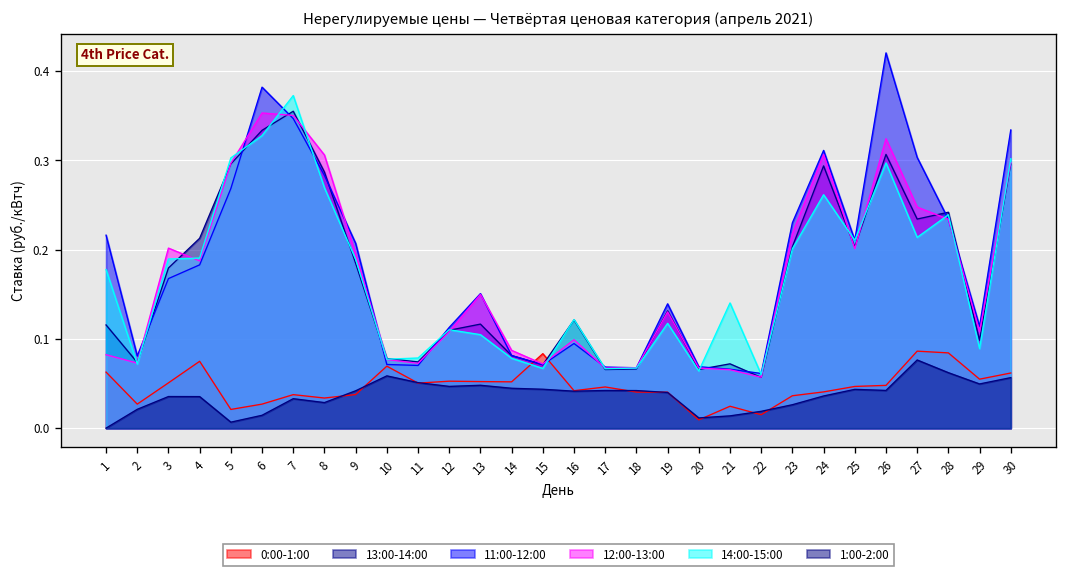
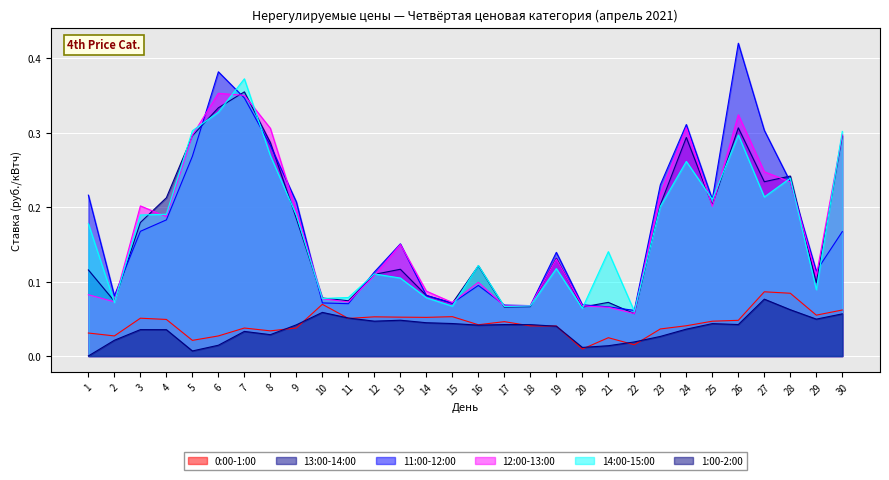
0:00-1:00, 1: 0.06 -> 0.03
0:00-1:00, 4: 0.07 -> 0.05
0:00-1:00, 15: 0.08 -> 0.05
11:00-12:00, 30: 0.33 -> 0.17
